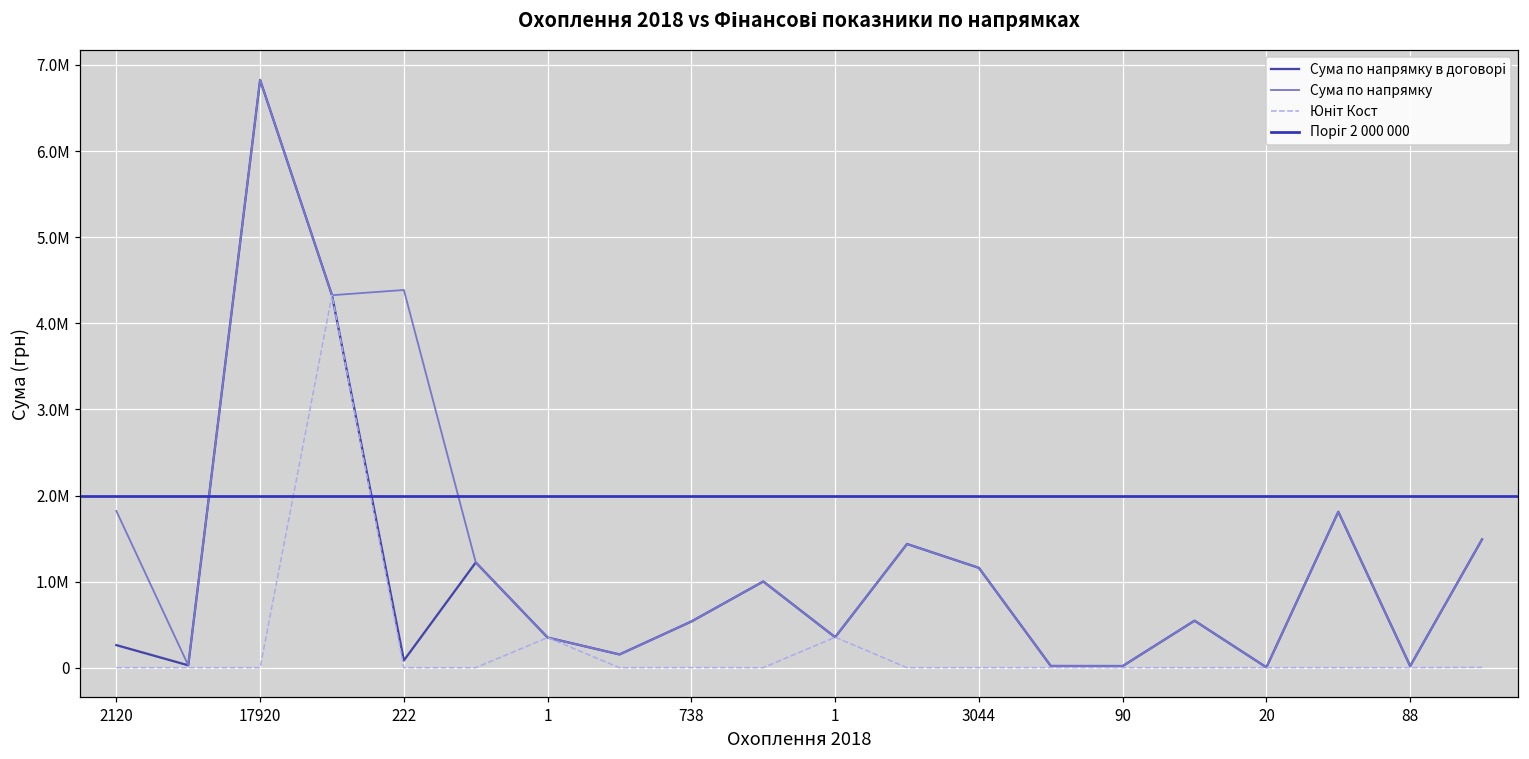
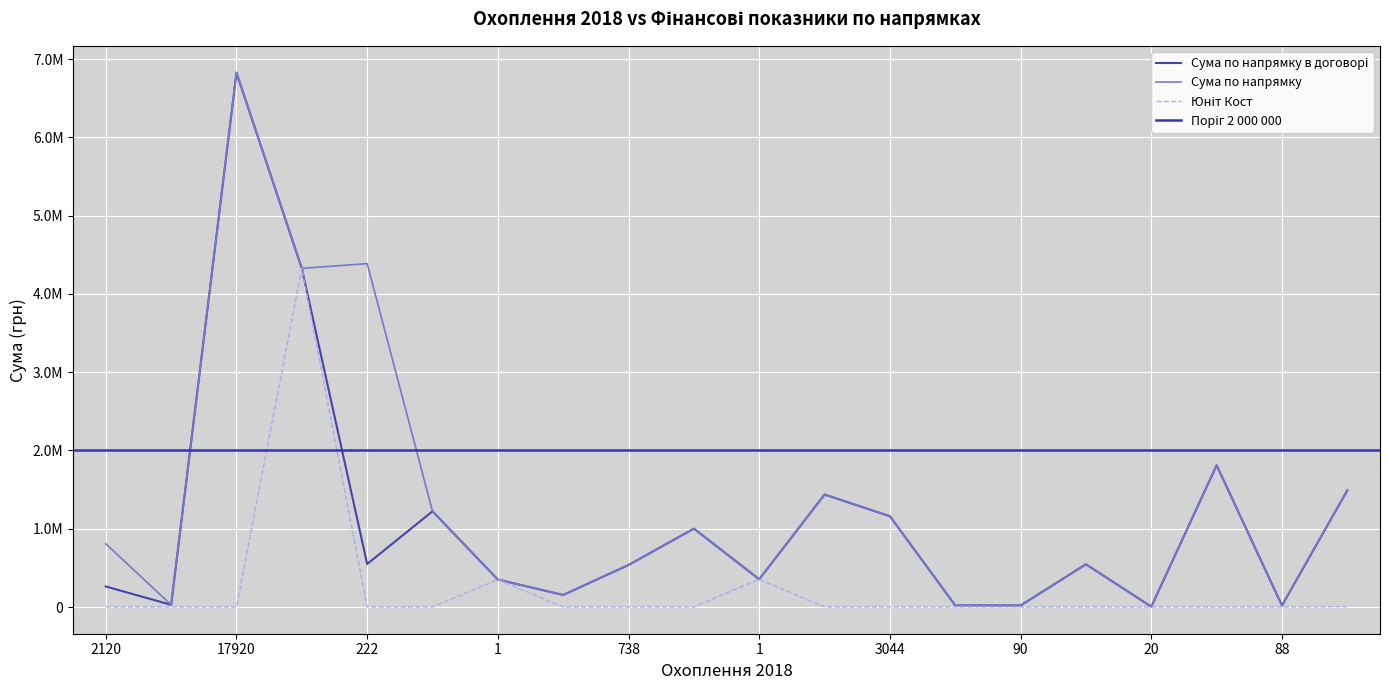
Сума по напрямку, 2120: 1800000 -> 800000
Сума по напрямку в договорі, 222: 100000 -> 500000
